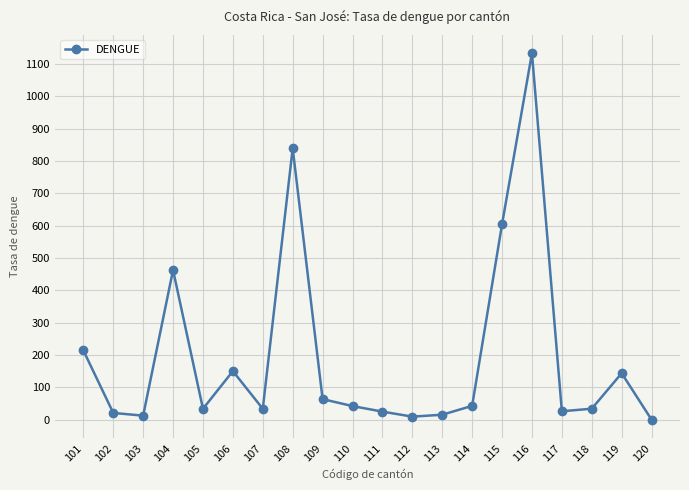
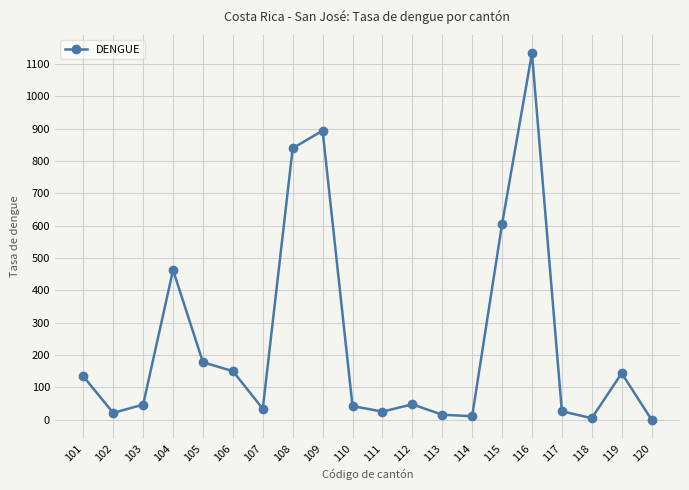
101: 210 -> 130
103: 10 -> 50
105: 30 -> 180
109: 60 -> 890
112: 10 -> 50
114: 40 -> 10
118: 30 -> 0
